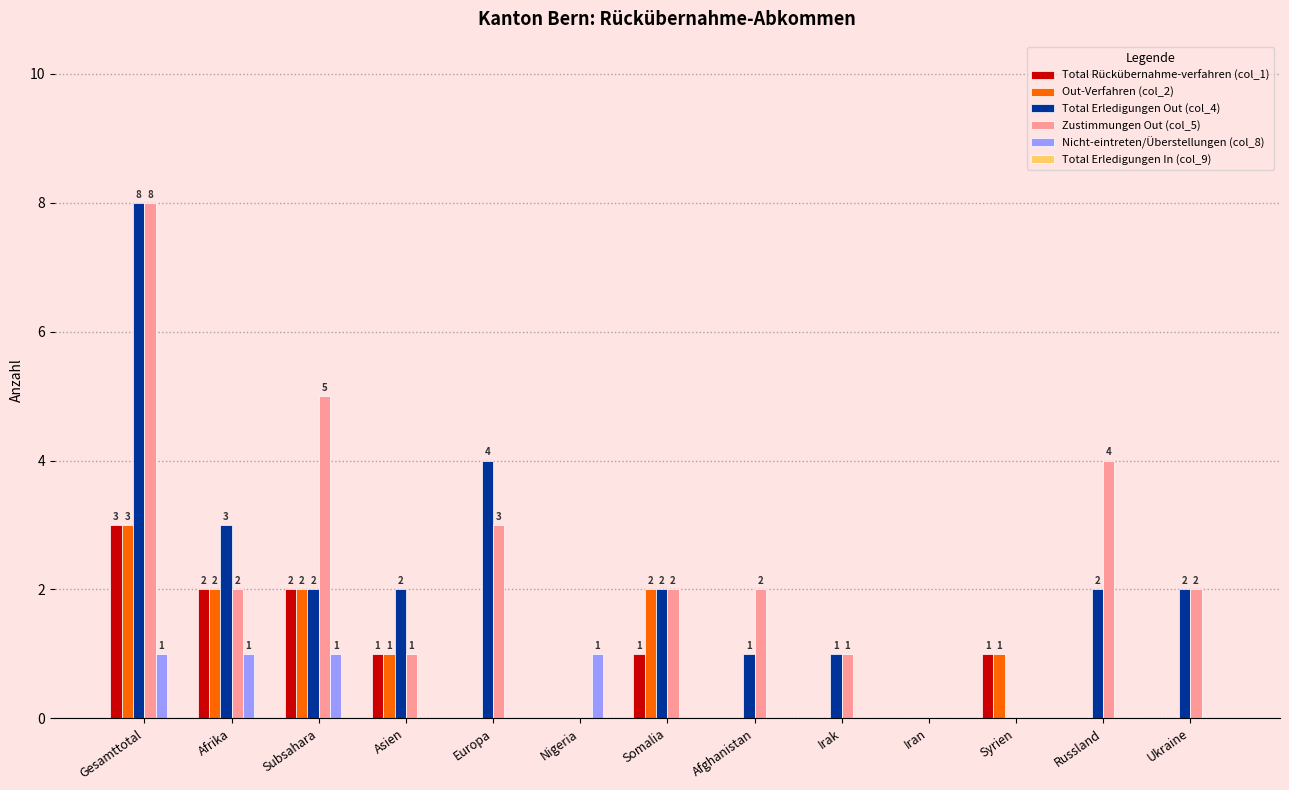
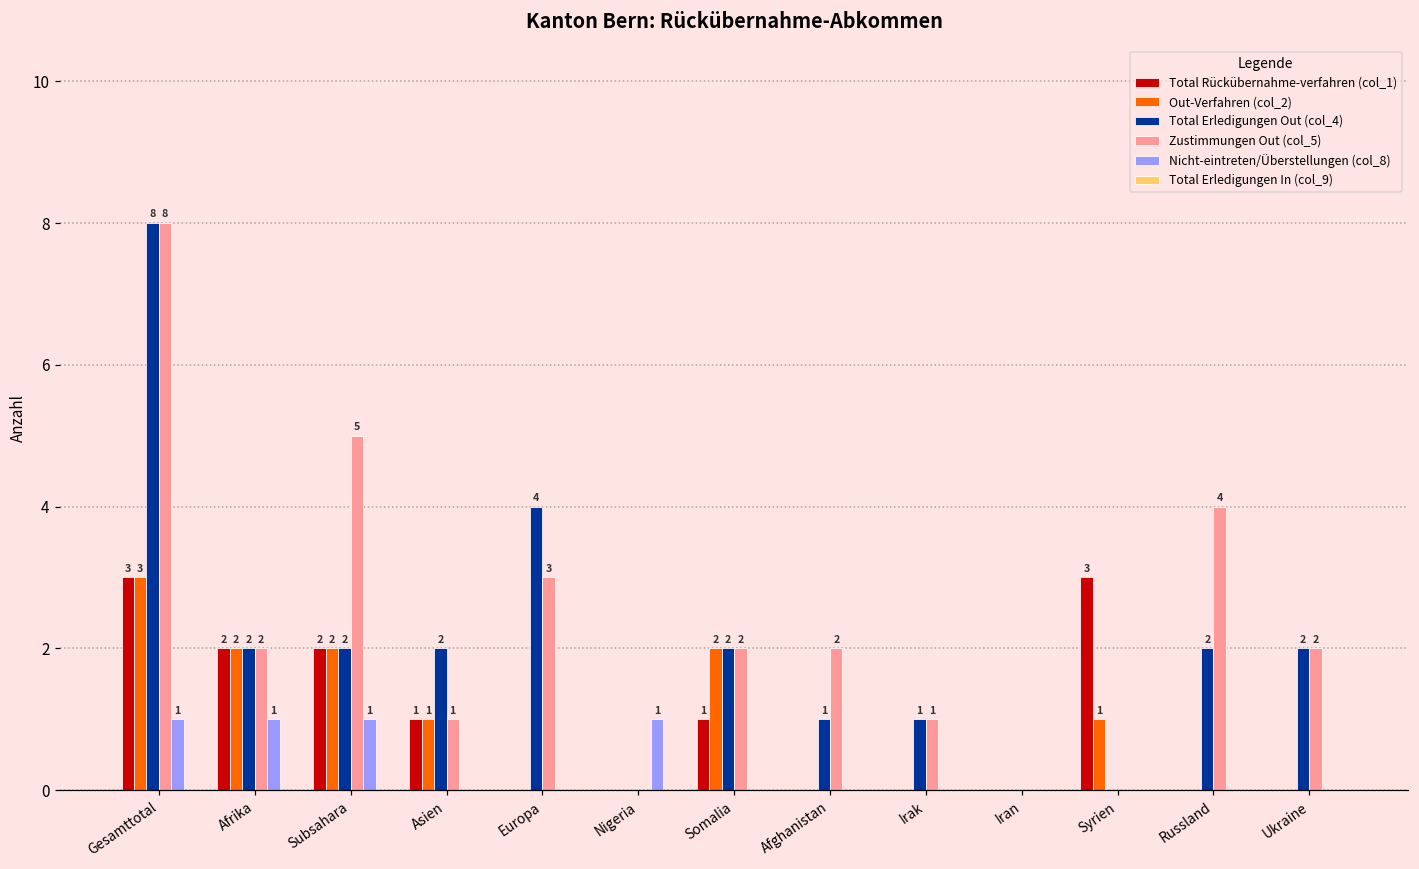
Total Erledigungen Out (col_4), Afrika: 3 -> 2
Total Rückübernahme-verfahren (col_1), Syrien: 1 -> 3
